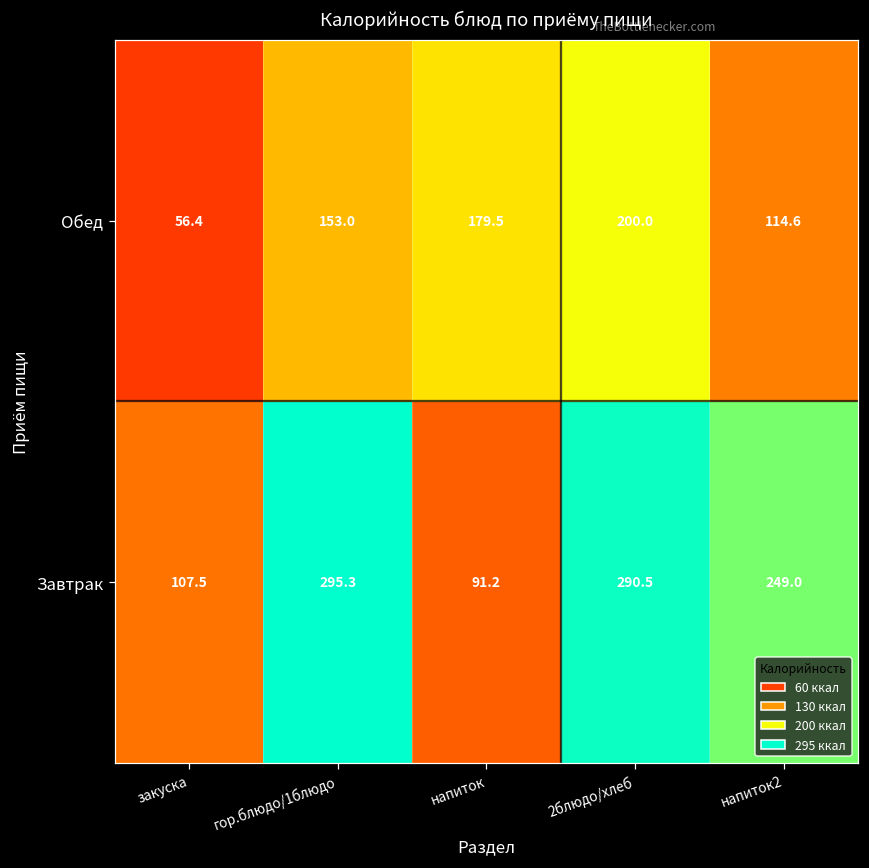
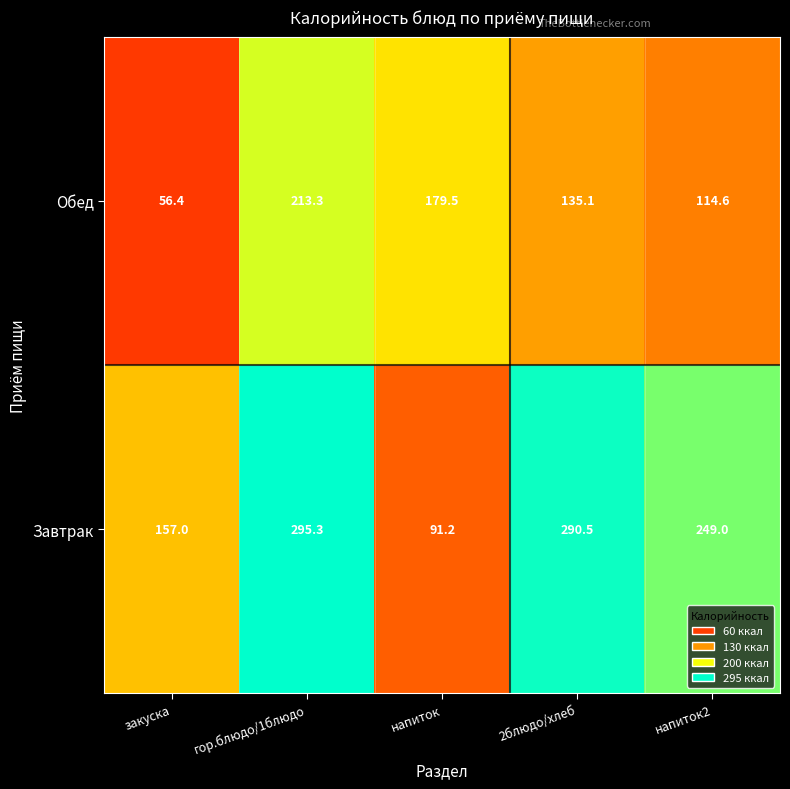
Обед, гор.блюдо/1блюдо: 153.0 -> 213.3
Обед, 2блюдо/хлеб: 200.0 -> 135.1
Завтрак, закуска: 107.5 -> 157.0
